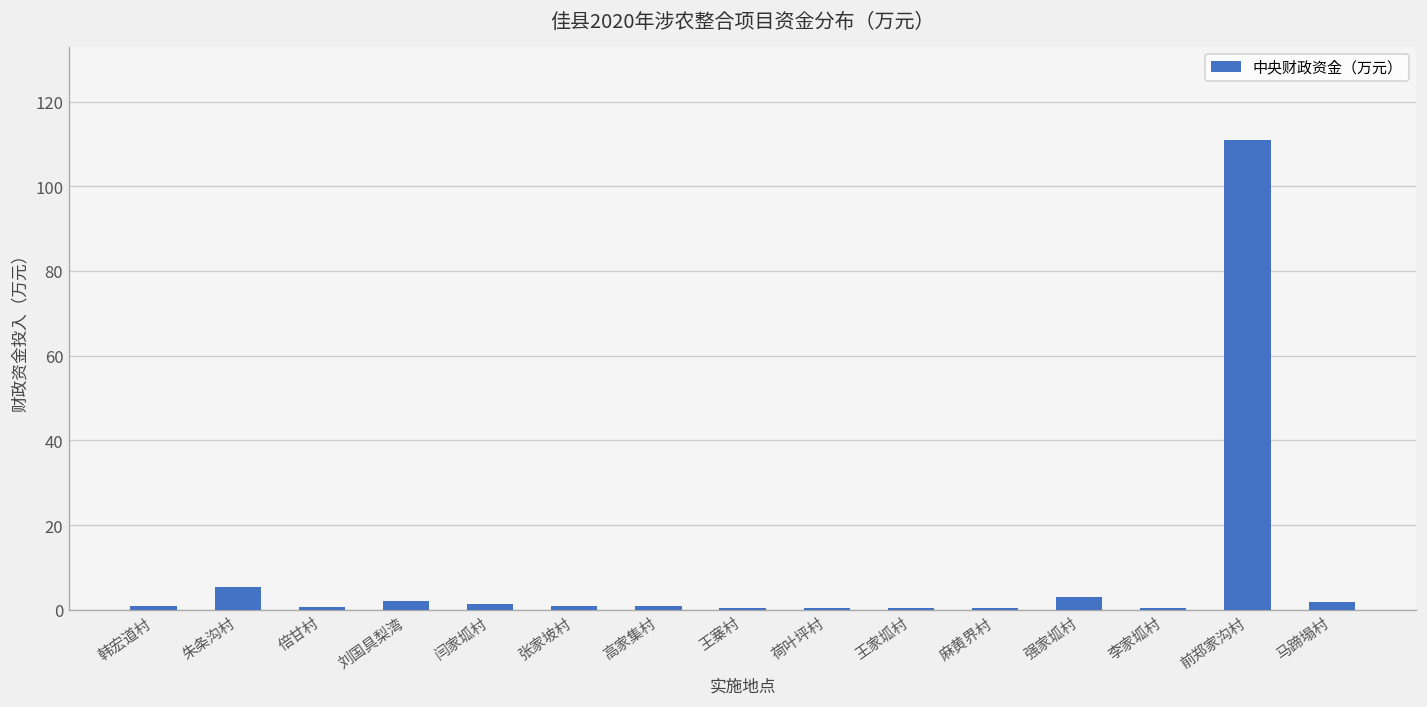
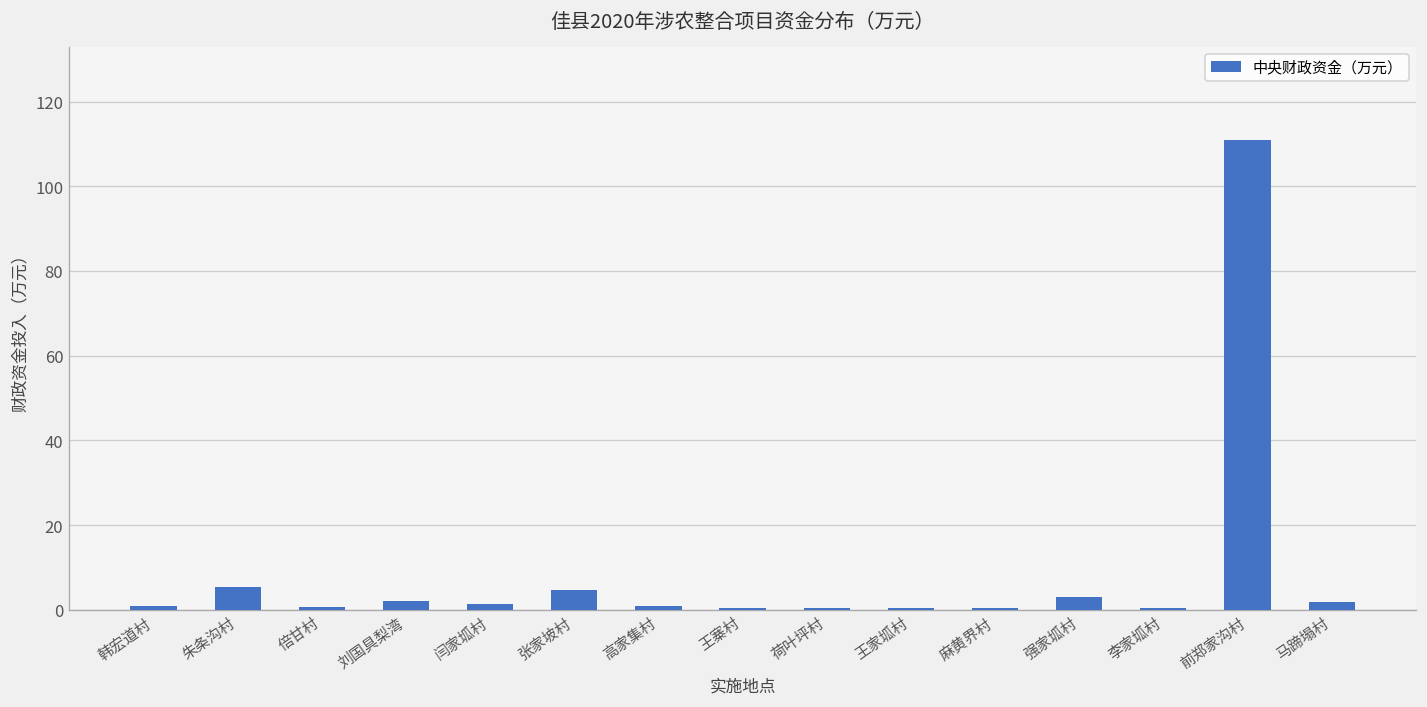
张家坡村: 1 -> 5
